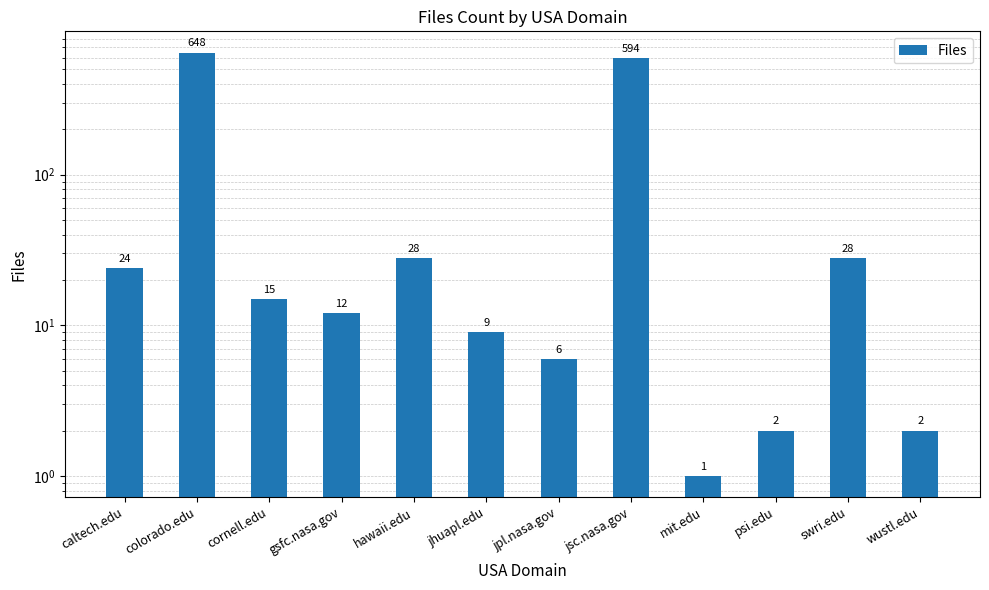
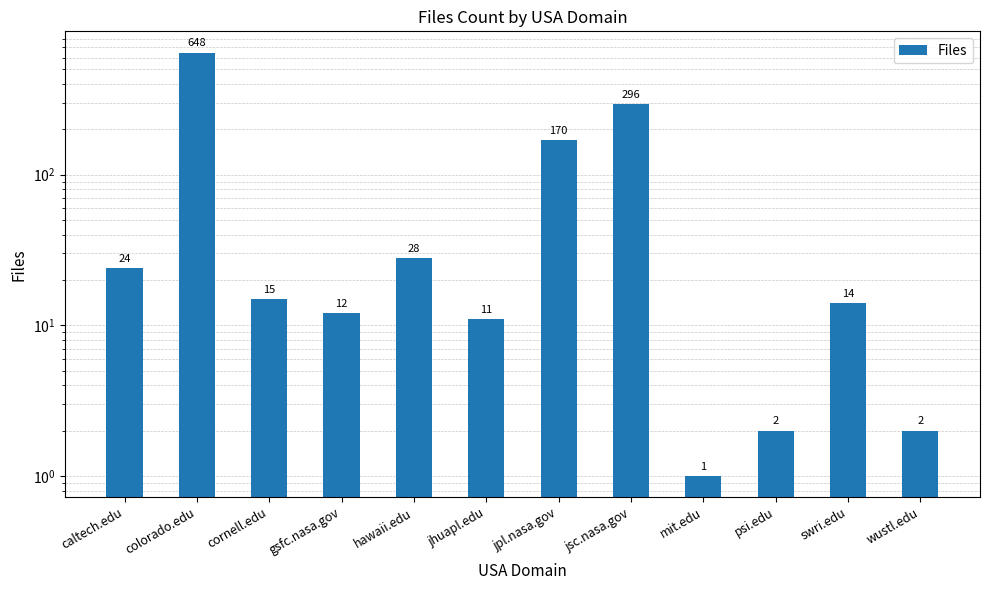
jhuapl.edu: 9 -> 11
jpl.nasa.gov: 6 -> 170
jsc.nasa.gov: 594 -> 296
swri.edu: 28 -> 14
